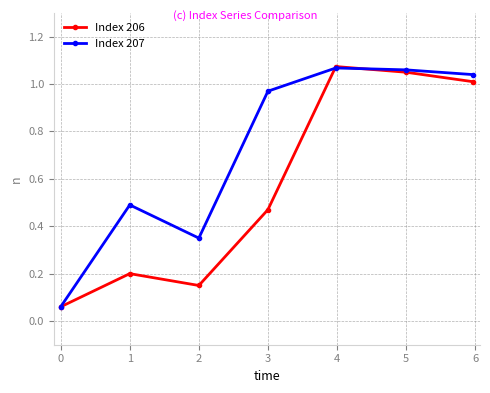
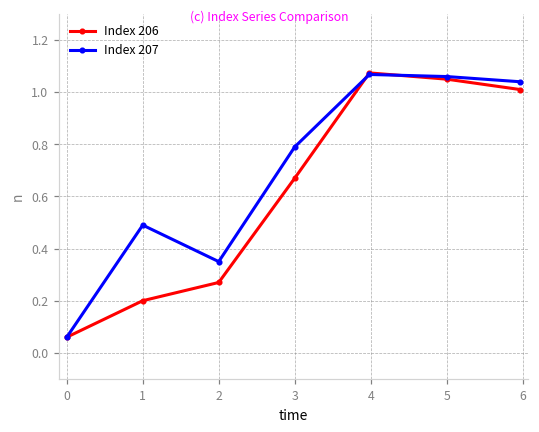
Index 206, 2: 0.15 -> 0.27
Index 206, 3: 0.47 -> 0.67
Index 207, 3: 0.97 -> 0.79
